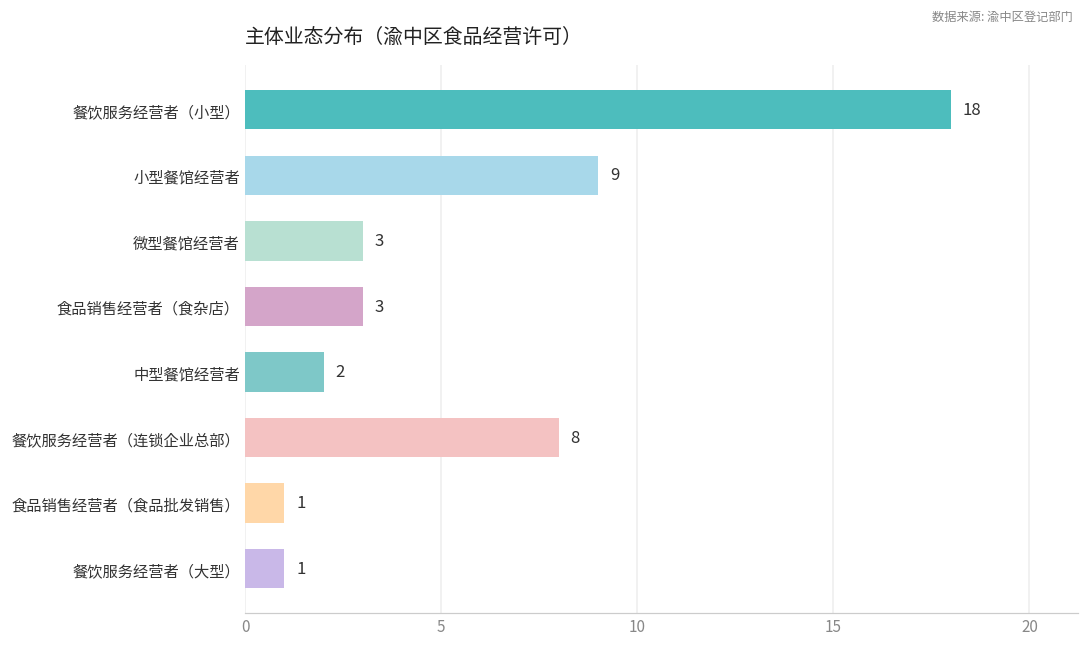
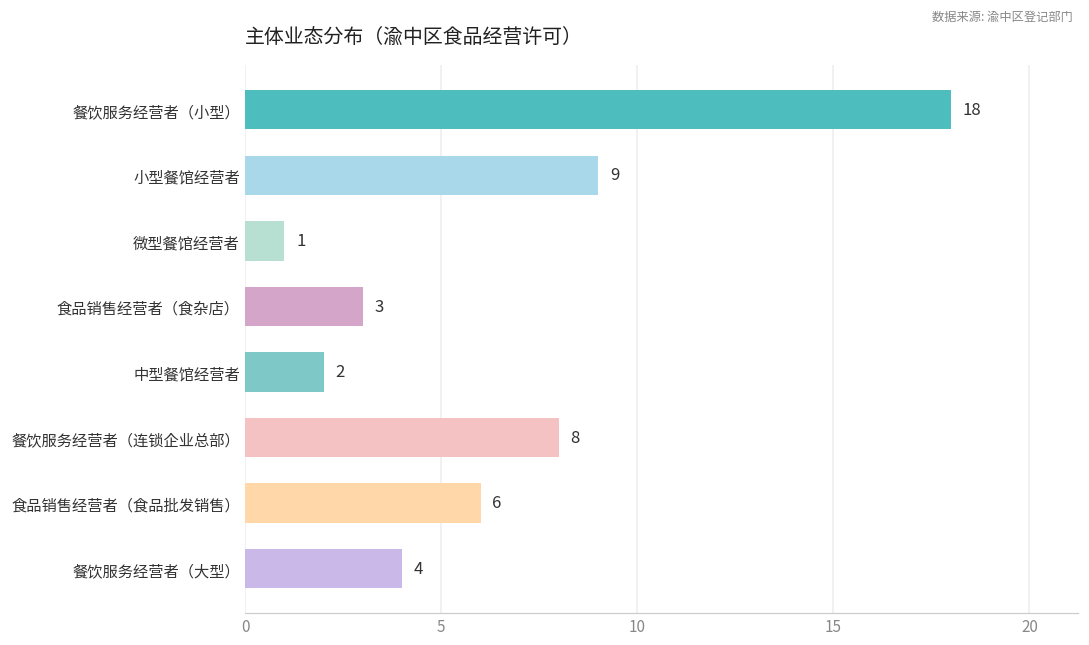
微型餐馆经营者: 3 -> 1
食品销售经营者（食品批发销售）: 1 -> 6
餐饮服务经营者（大型）: 1 -> 4
